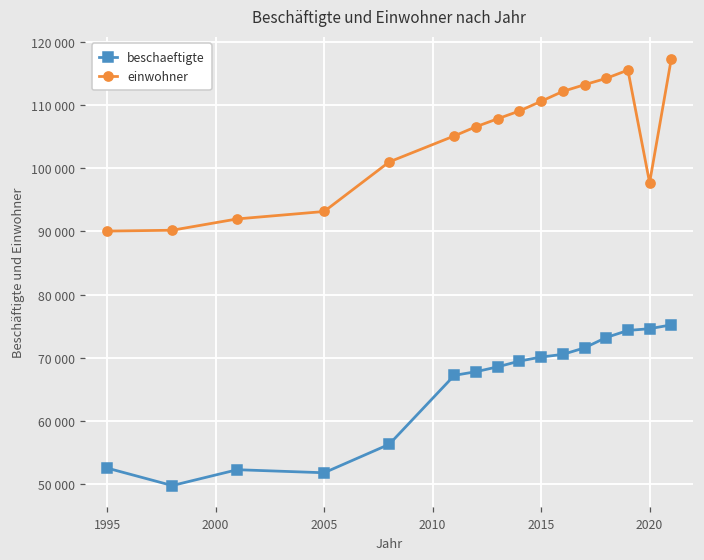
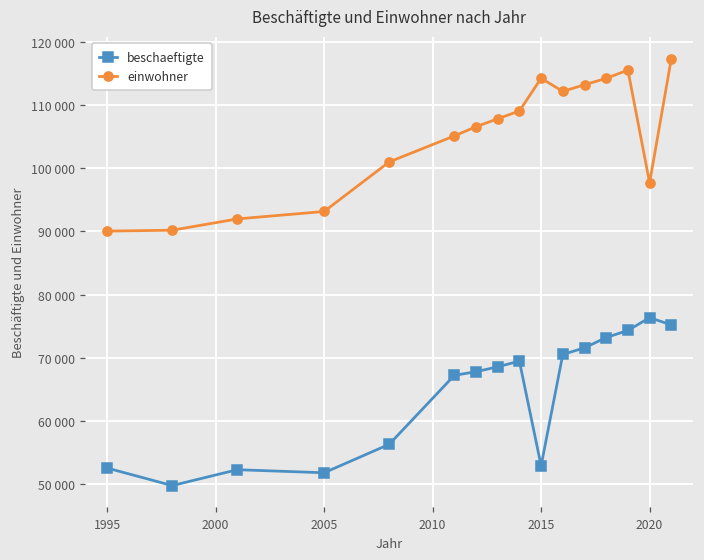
beschaeftigte, 2015: 70000 -> 53000
einwohner, 2015: 111000 -> 114000
beschaeftigte, 2020: 75000 -> 76000
